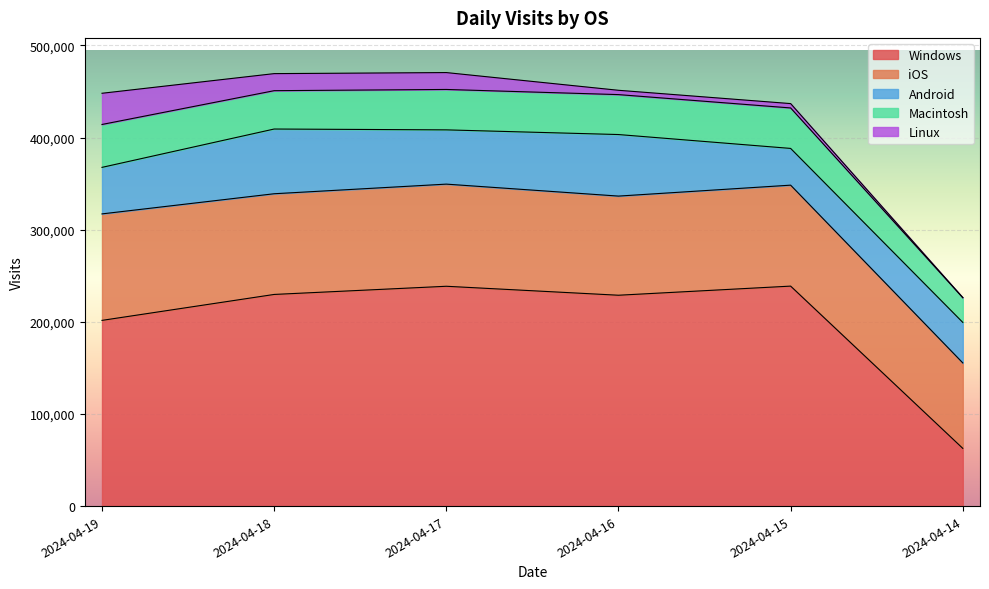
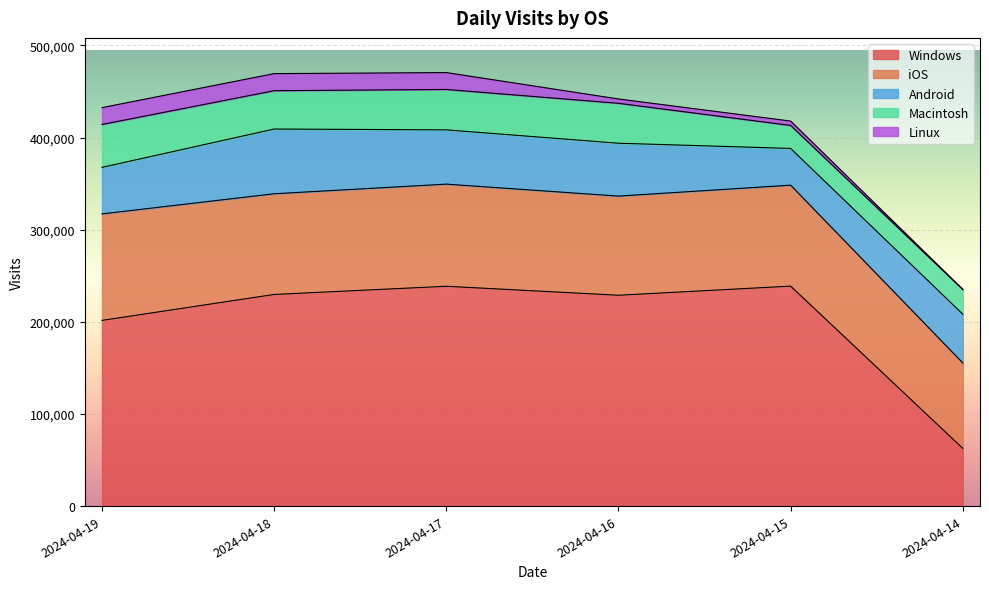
Linux, 2024-04-19: 30,000 -> 20,000
Android, 2024-04-16: 70,000 -> 60,000
Macintosh, 2024-04-15: 40,000 -> 20,000
Android, 2024-04-14: 40,000 -> 50,000
